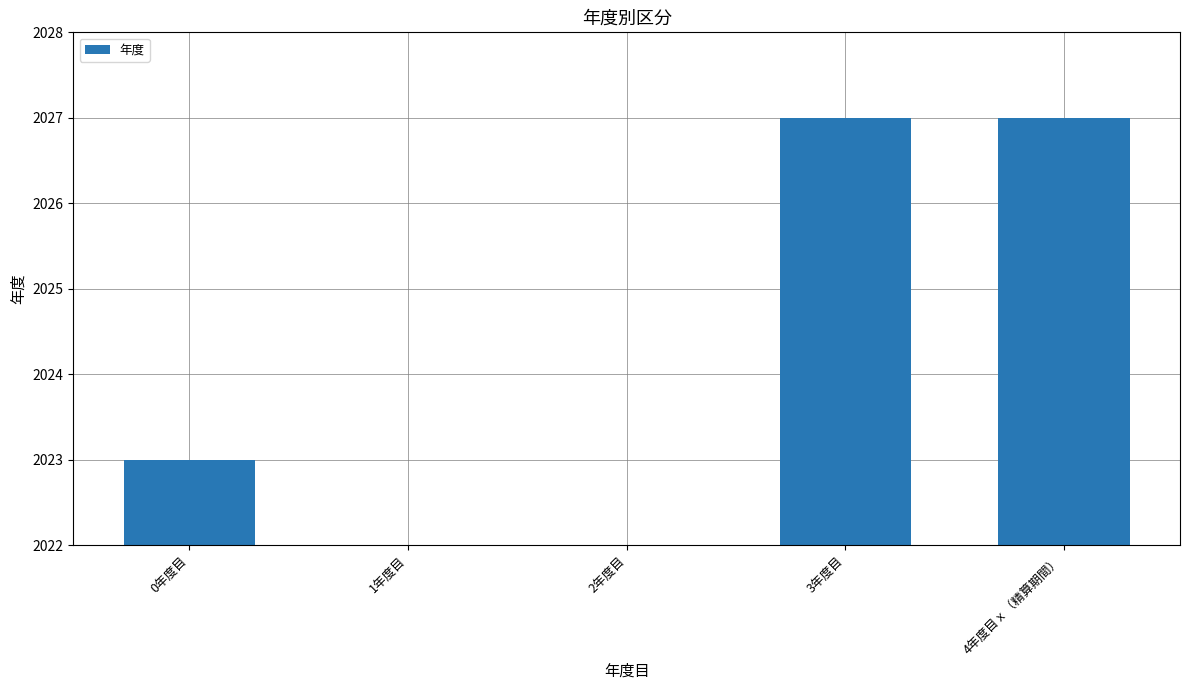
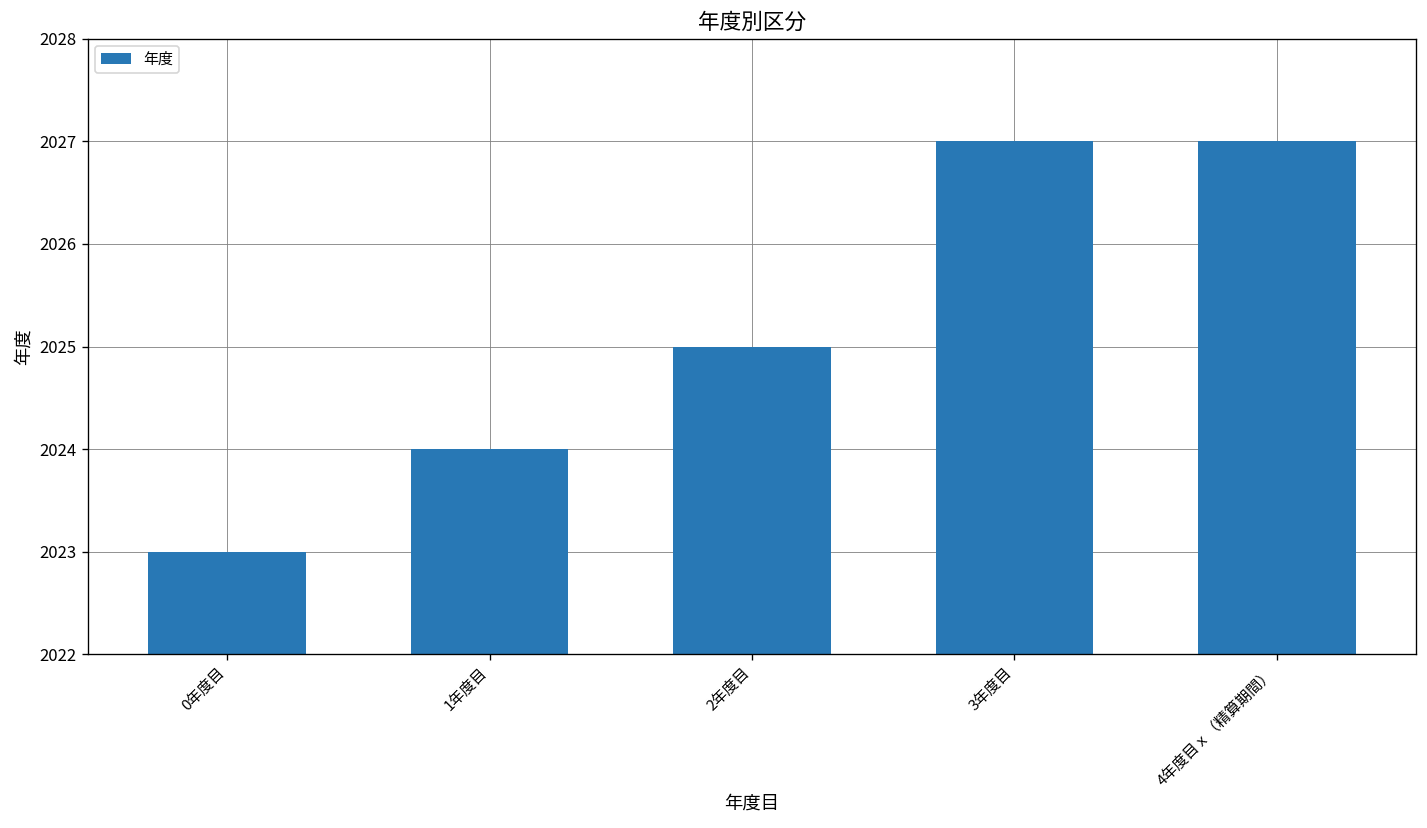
1年度目: 2022 -> 2024
2年度目: 2022 -> 2025
